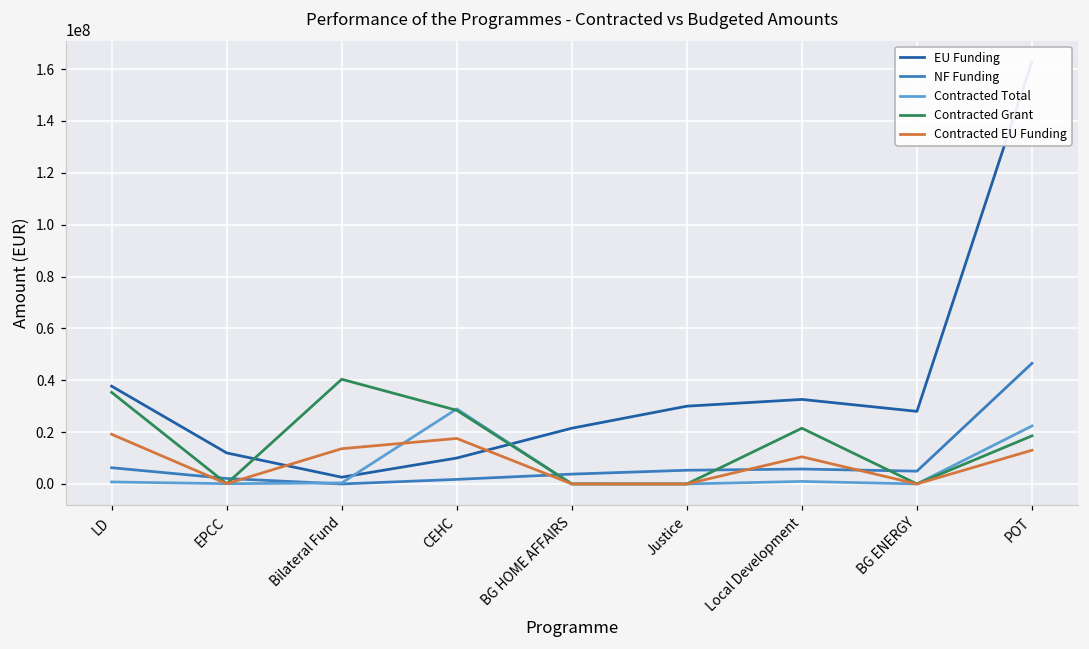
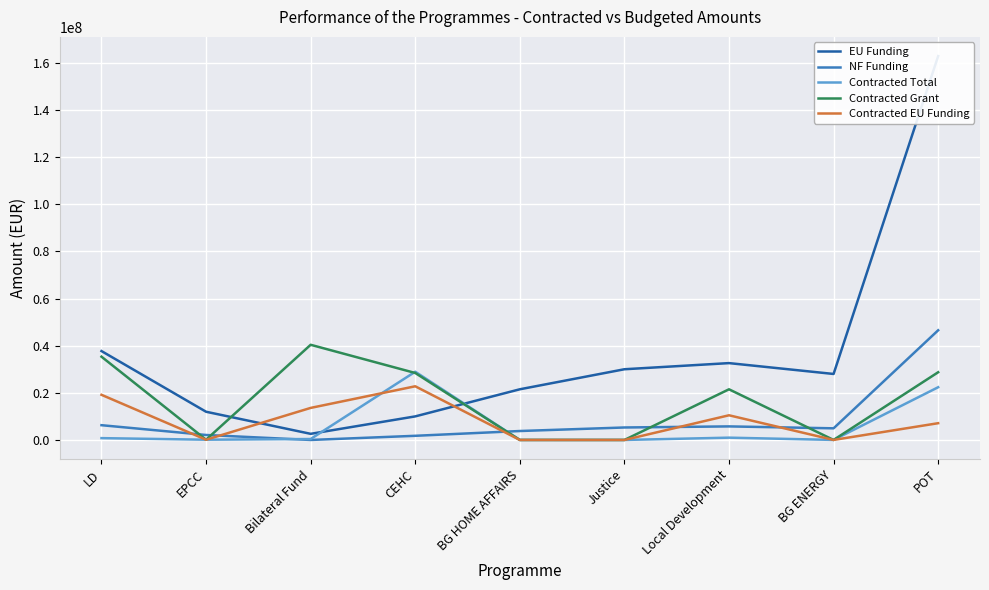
Contracted EU Funding, CEHC: 18000000 -> 23000000
Contracted Grant, POT: 19000000 -> 29000000
Contracted EU Funding, POT: 13000000 -> 7000000
